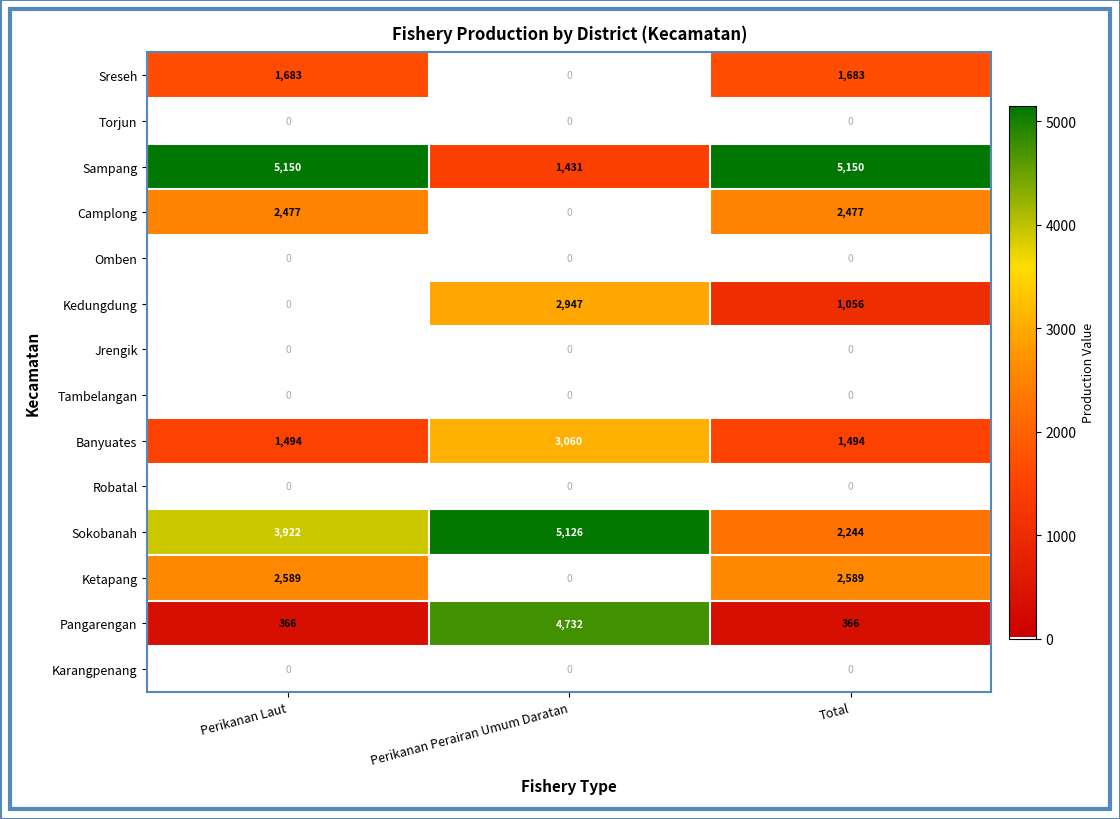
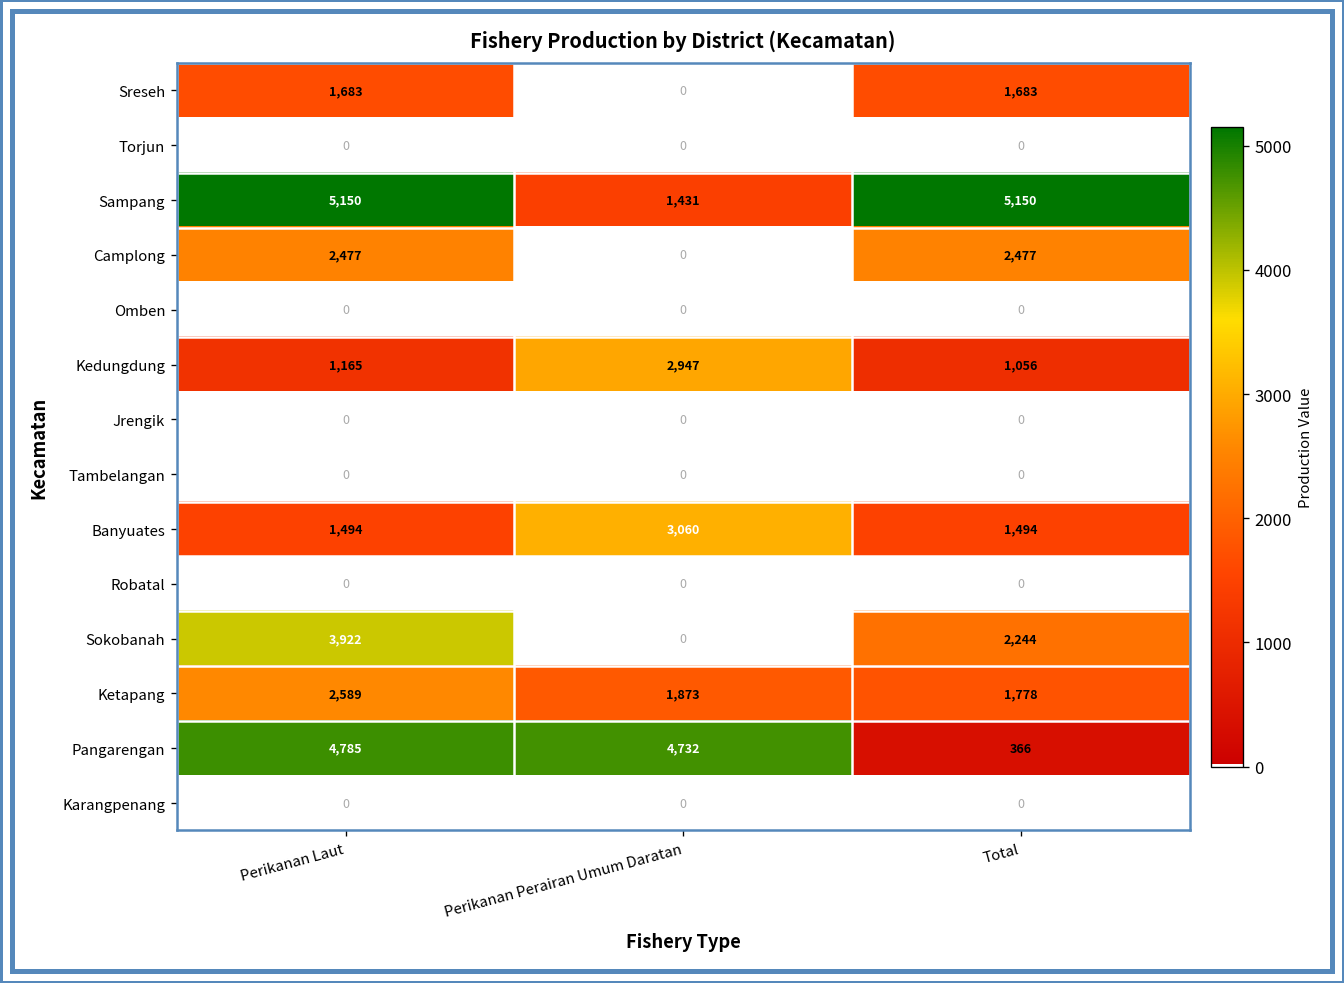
Kedungdung, Perikanan Laut: 0 -> 1,165
Sokobanah, Perikanan Perairan Umum Daratan: 5,126 -> 0
Ketapang, Perikanan Perairan Umum Daratan: 0 -> 1,873
Ketapang, Total: 2,589 -> 1,778
Pangarengan, Perikanan Laut: 366 -> 4,785
